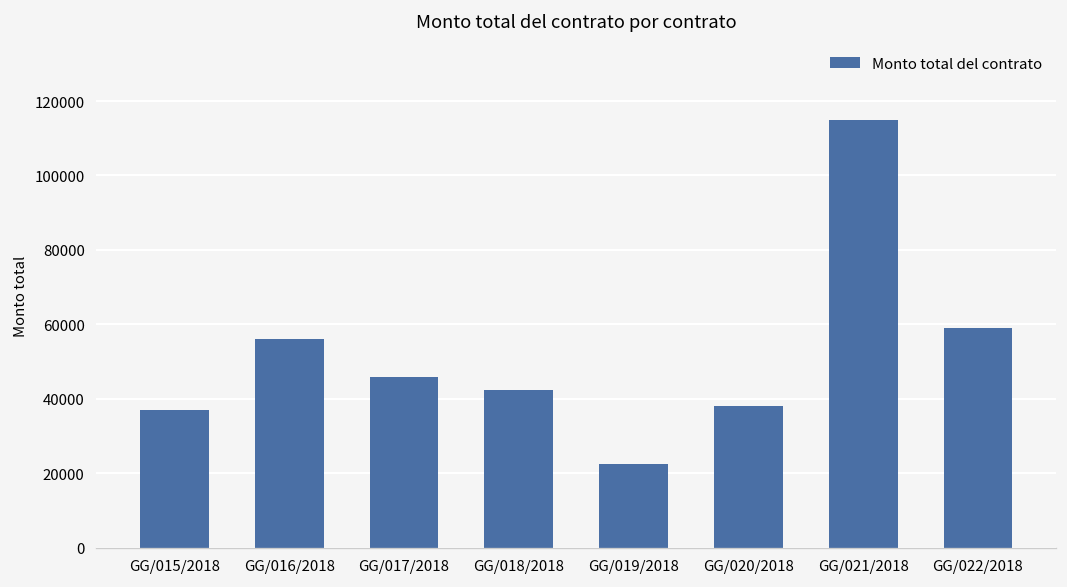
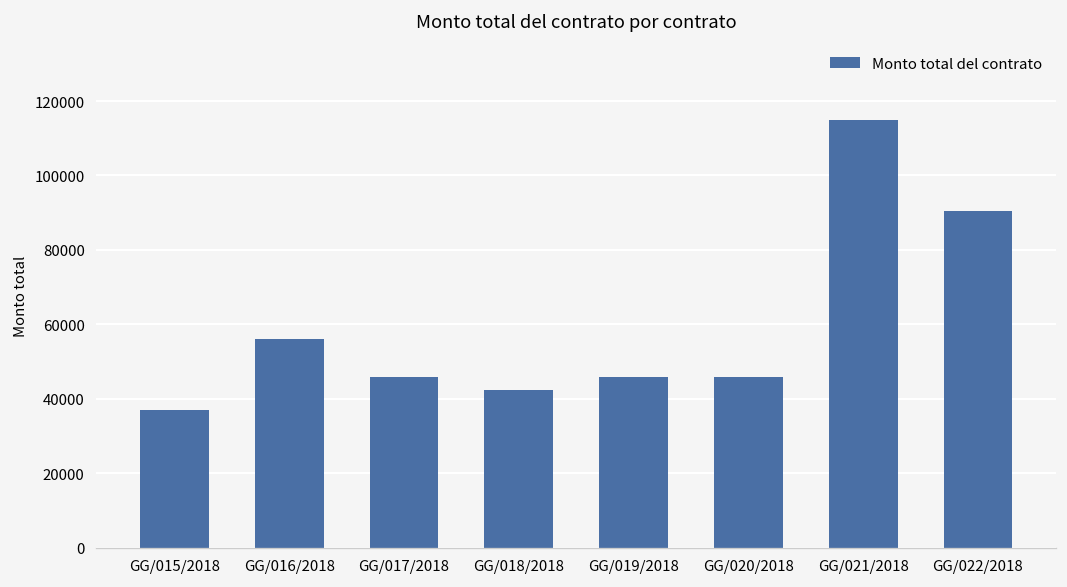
GG/019/2018: 22000 -> 46000
GG/020/2018: 38000 -> 46000
GG/022/2018: 59000 -> 90000
